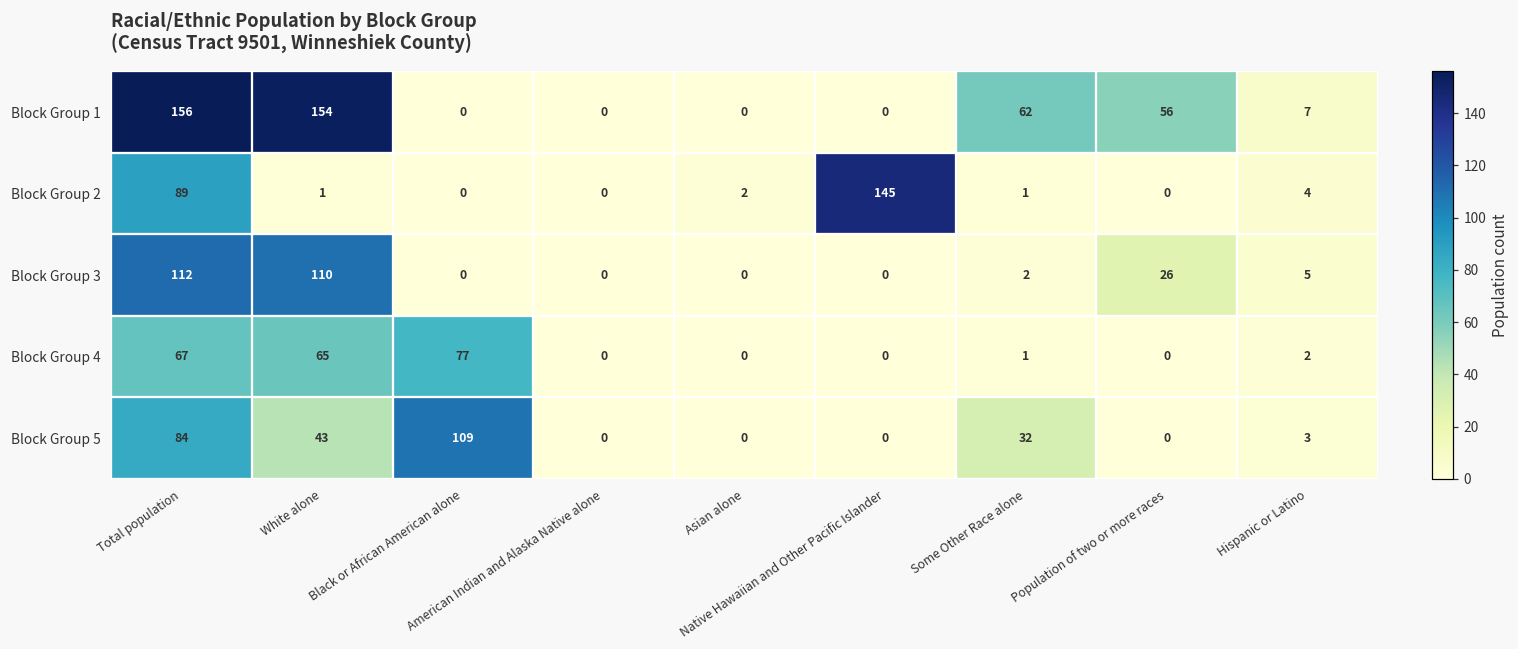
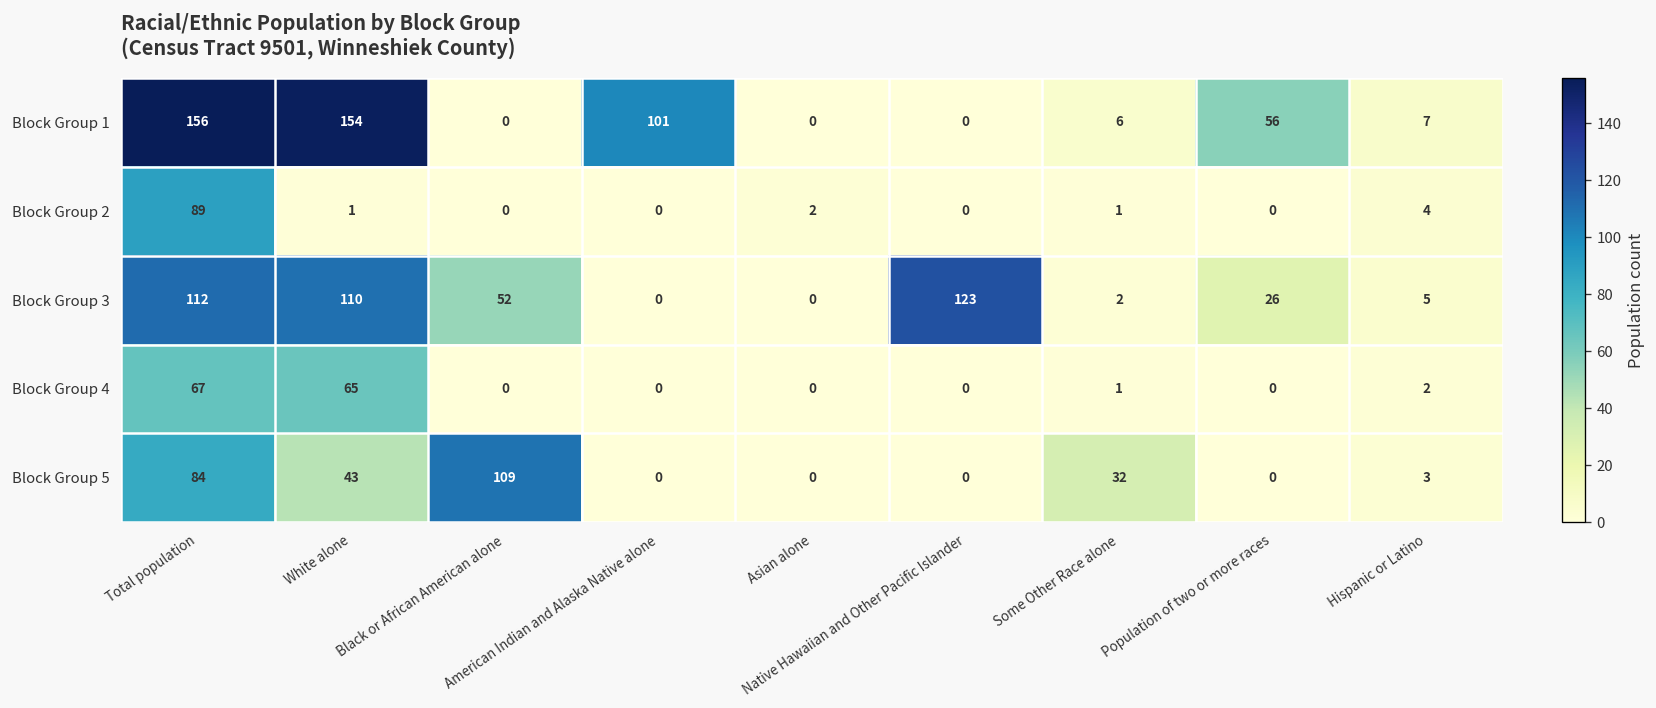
Block Group 1, American Indian and Alaska Native alone: 0 -> 101
Block Group 1, Some Other Race alone: 62 -> 6
Block Group 2, Native Hawaiian and Other Pacific Islander: 145 -> 0
Block Group 3, Black or African American alone: 0 -> 52
Block Group 3, Native Hawaiian and Other Pacific Islander: 0 -> 123
Block Group 4, Black or African American alone: 77 -> 0
